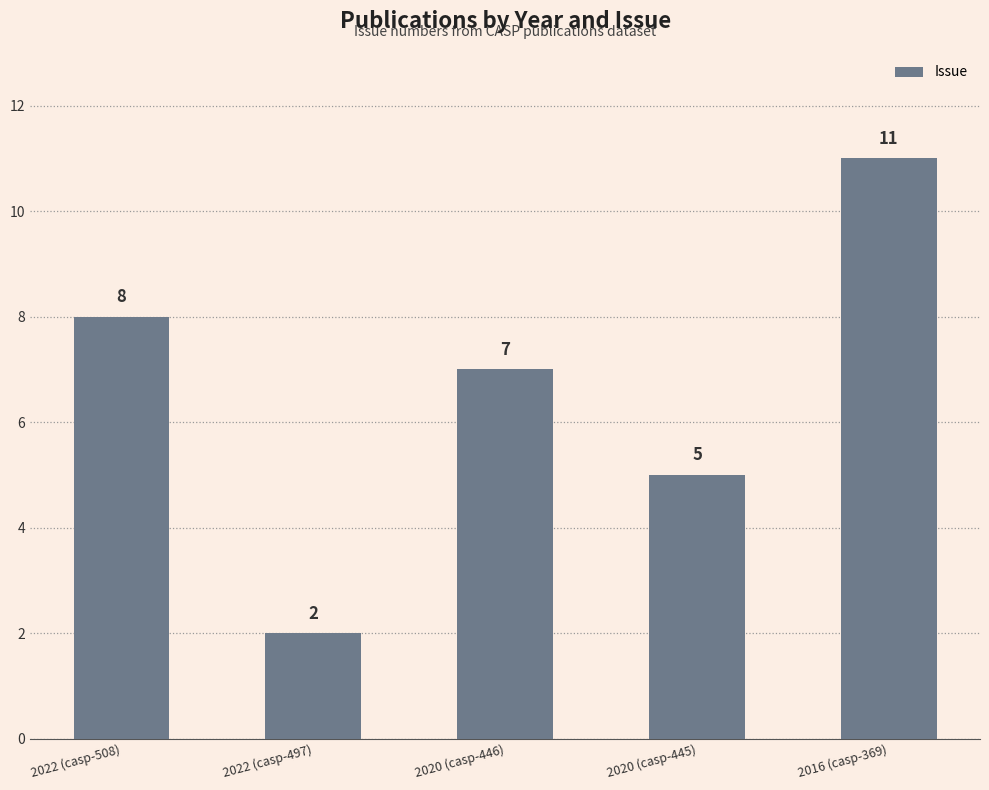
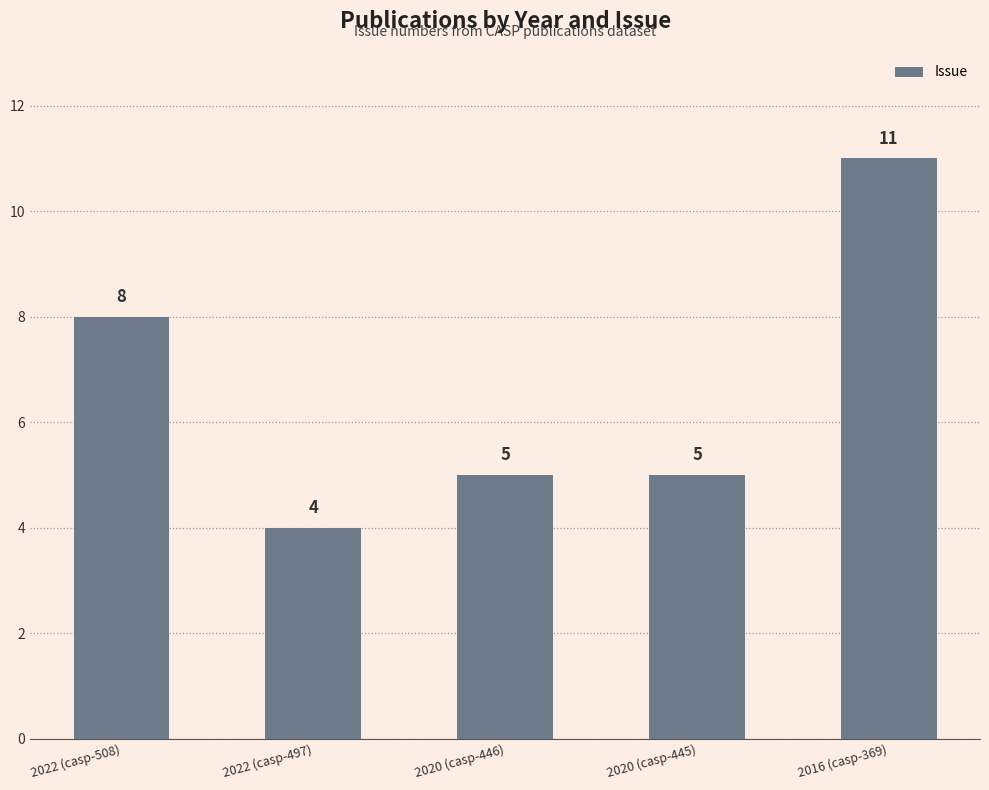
2022 (casp-497): 2 -> 4
2020 (casp-446): 7 -> 5
